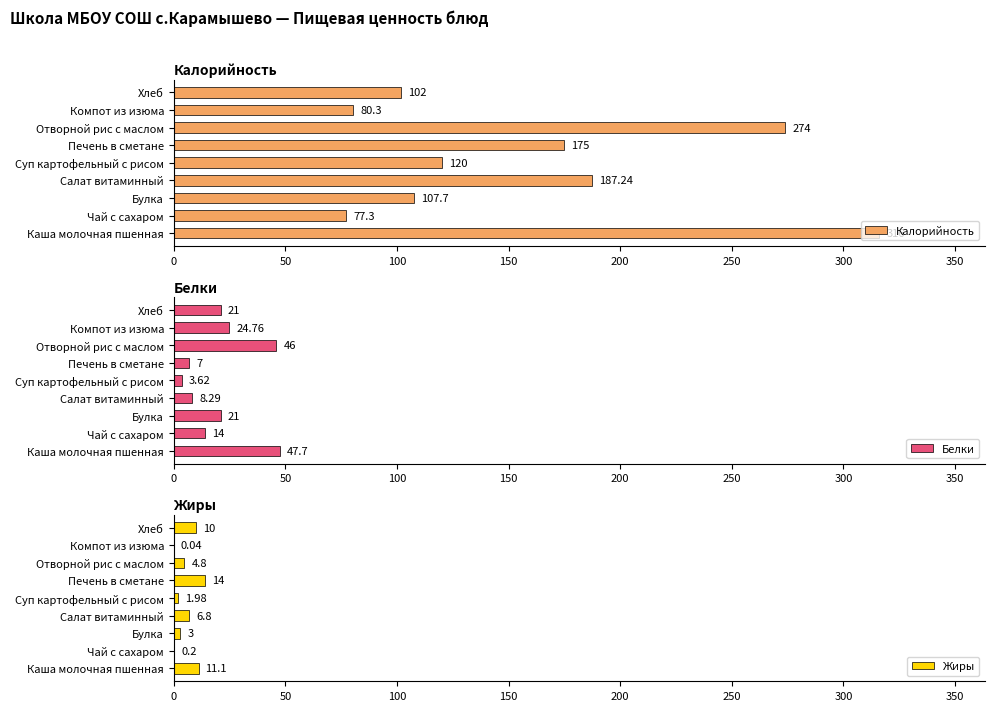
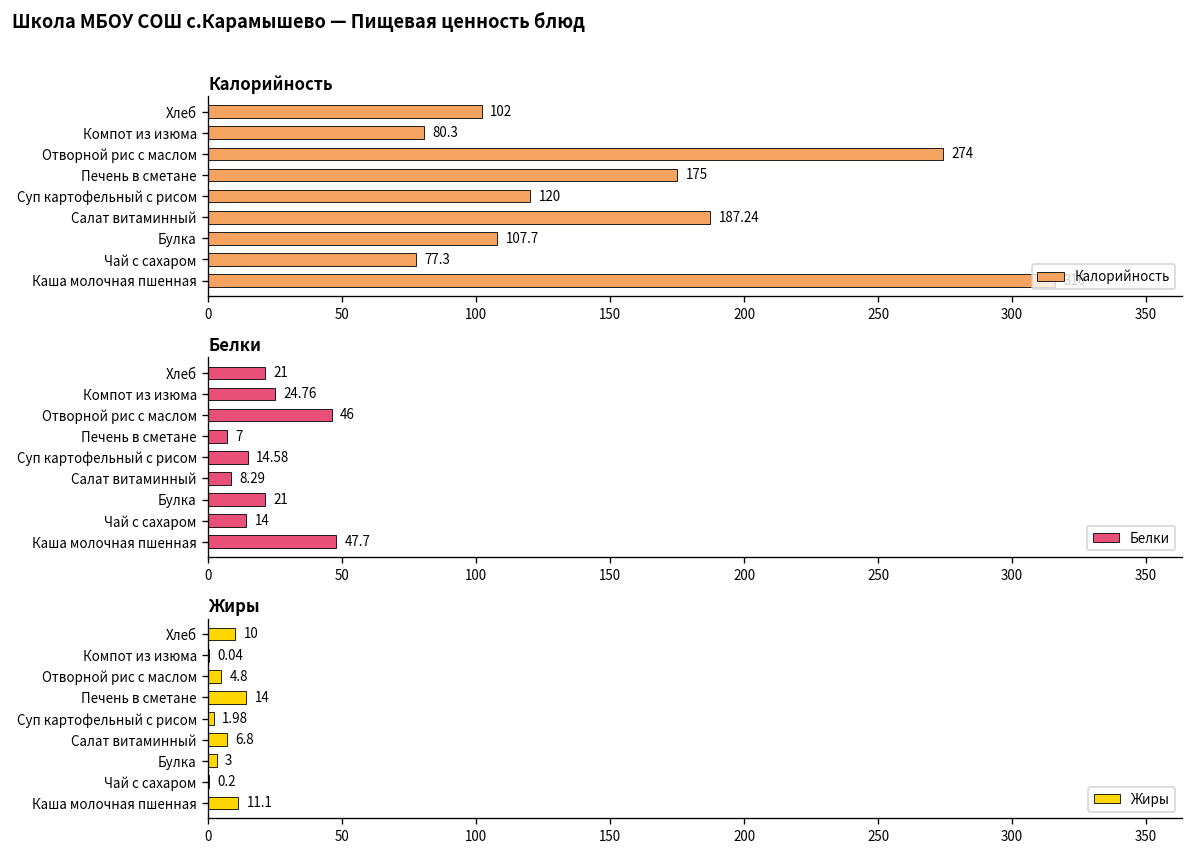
Белки, Суп картофельный с рисом: 3.62 -> 14.58
